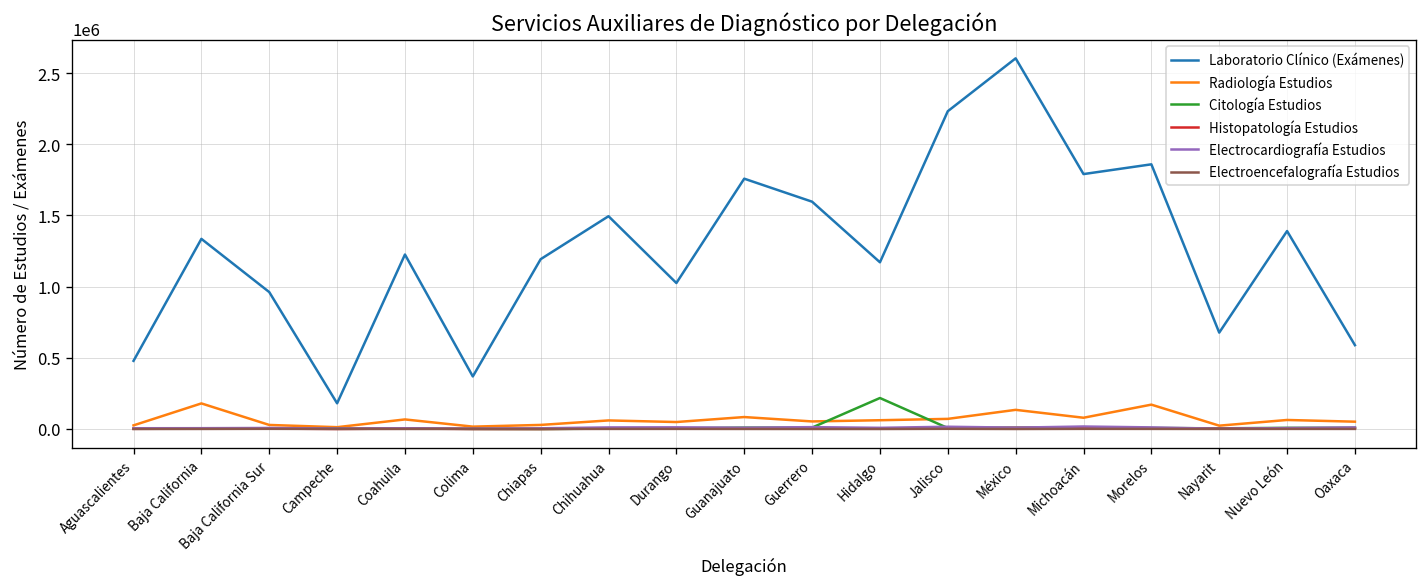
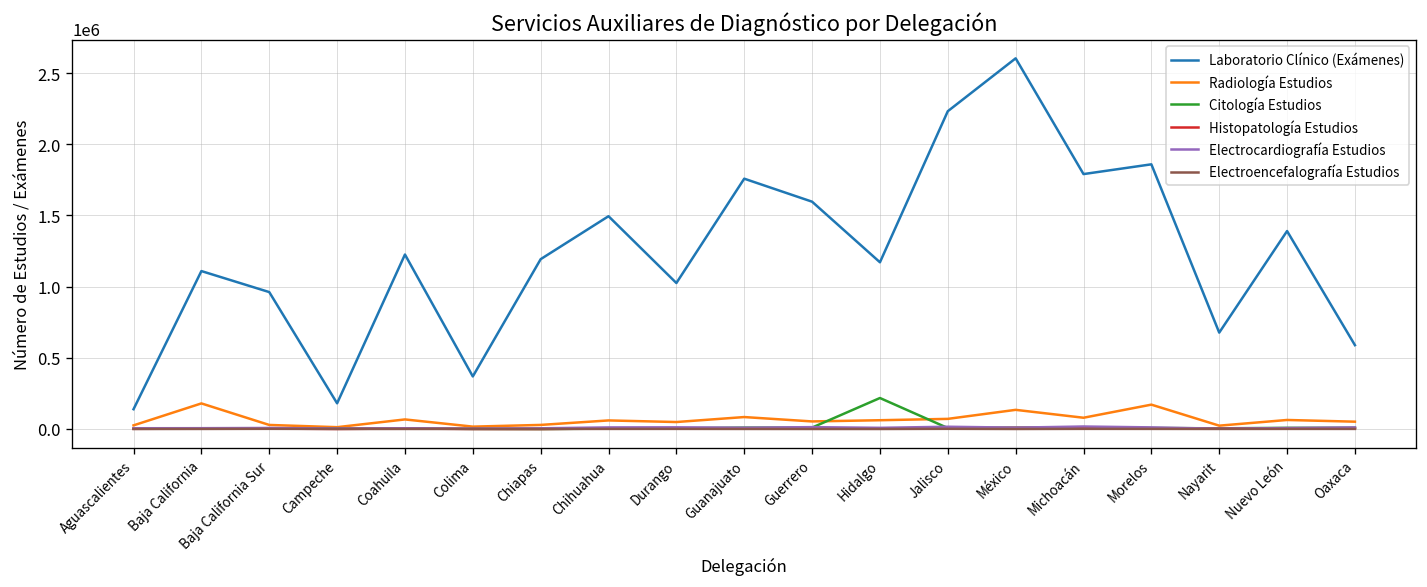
Laboratorio Clínico (Exámenes), Aguascalientes: 480000 -> 140000
Laboratorio Clínico (Exámenes), Baja California: 1340000 -> 1110000
